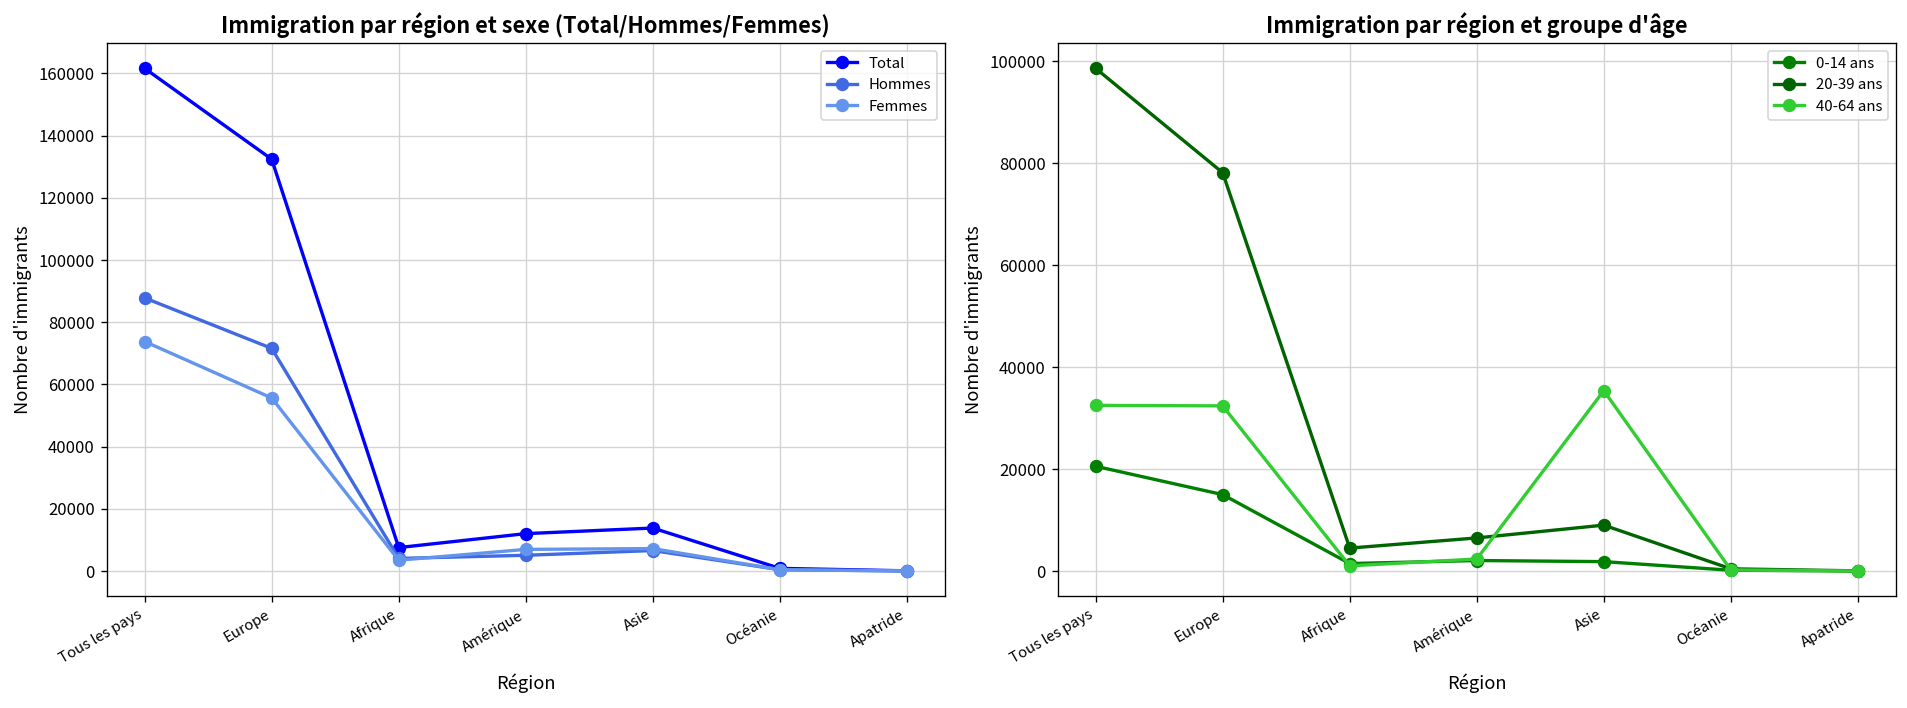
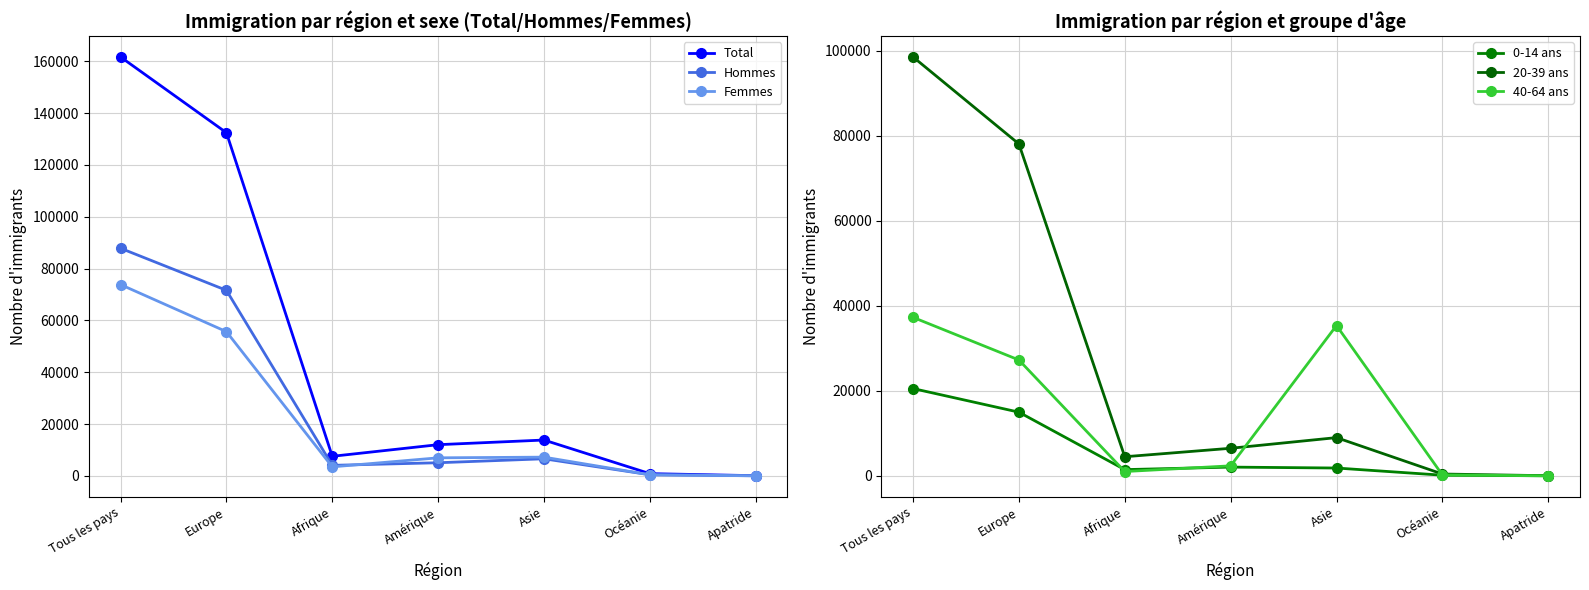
Immigration par région et groupe d'âge, 40-64 ans, Tous les pays: 32000 -> 37000
Immigration par région et groupe d'âge, 40-64 ans, Europe: 32000 -> 27000
